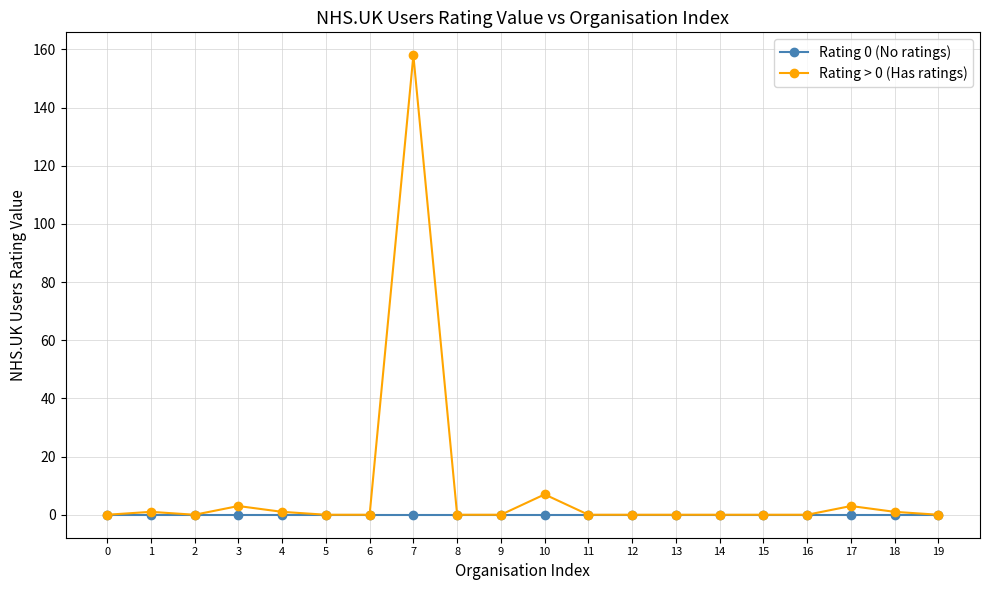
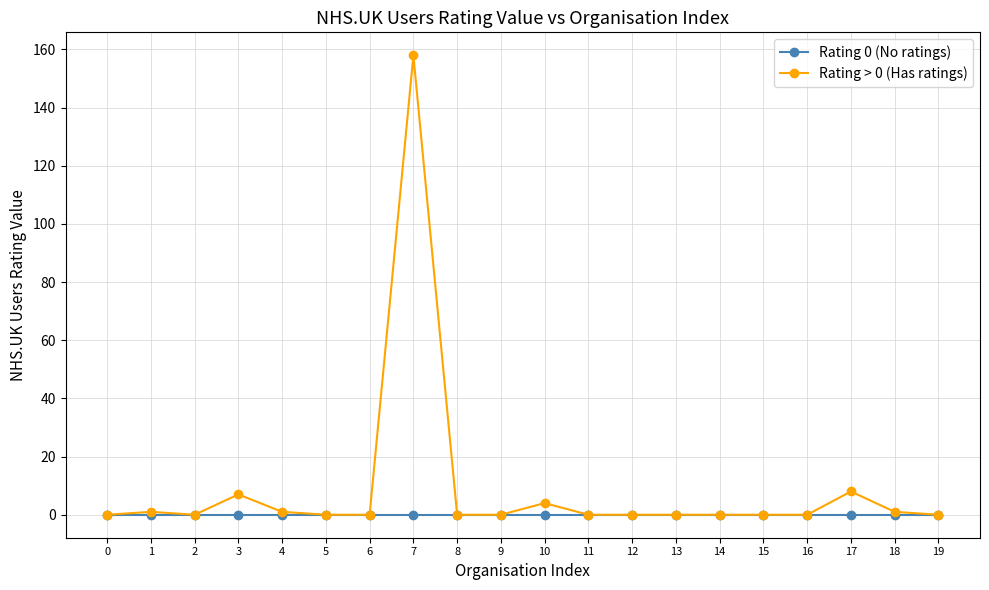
Rating > 0 (Has ratings), 3: 3 -> 7
Rating > 0 (Has ratings), 10: 7 -> 4
Rating > 0 (Has ratings), 17: 3 -> 8
